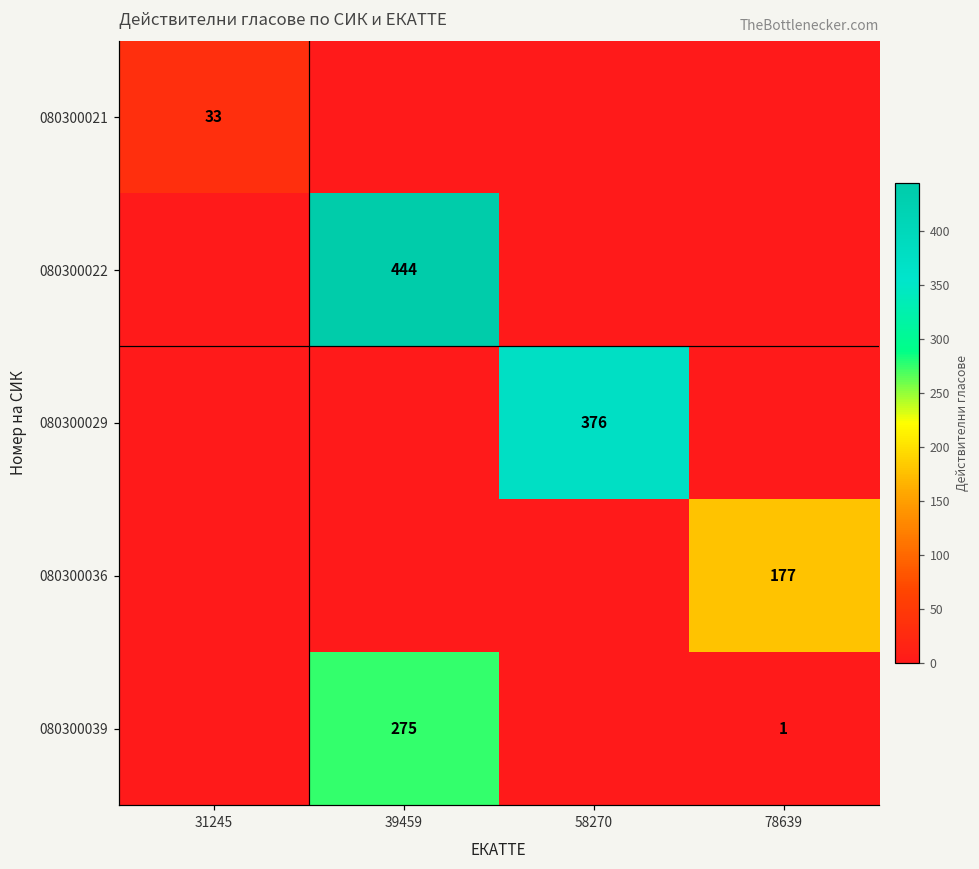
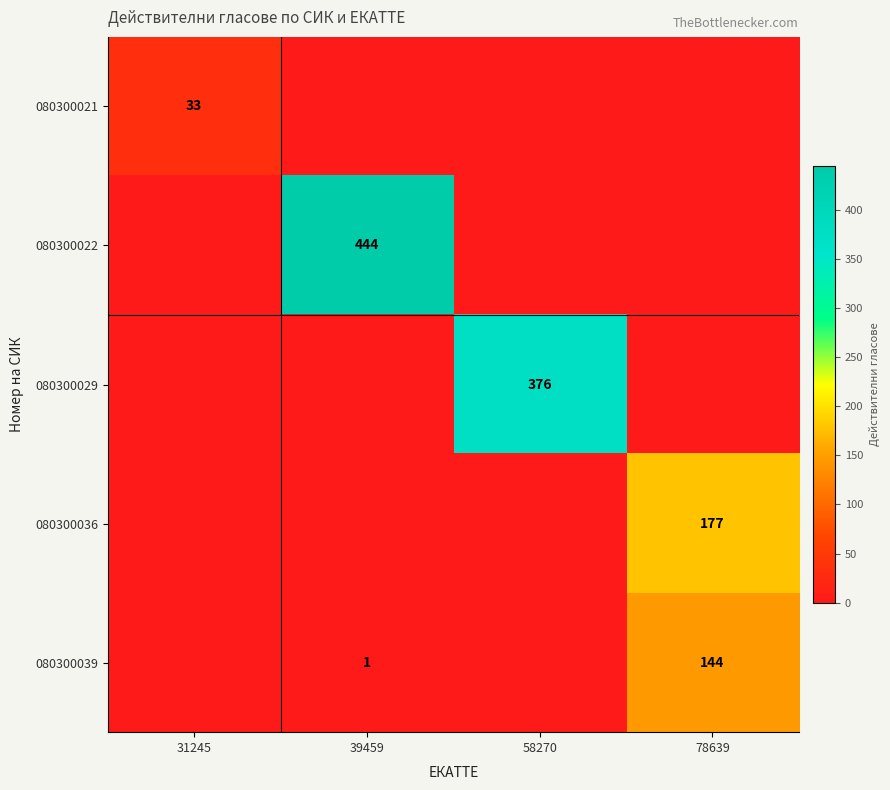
080300039, 39459: 275 -> 1
080300039, 78639: 1 -> 144
